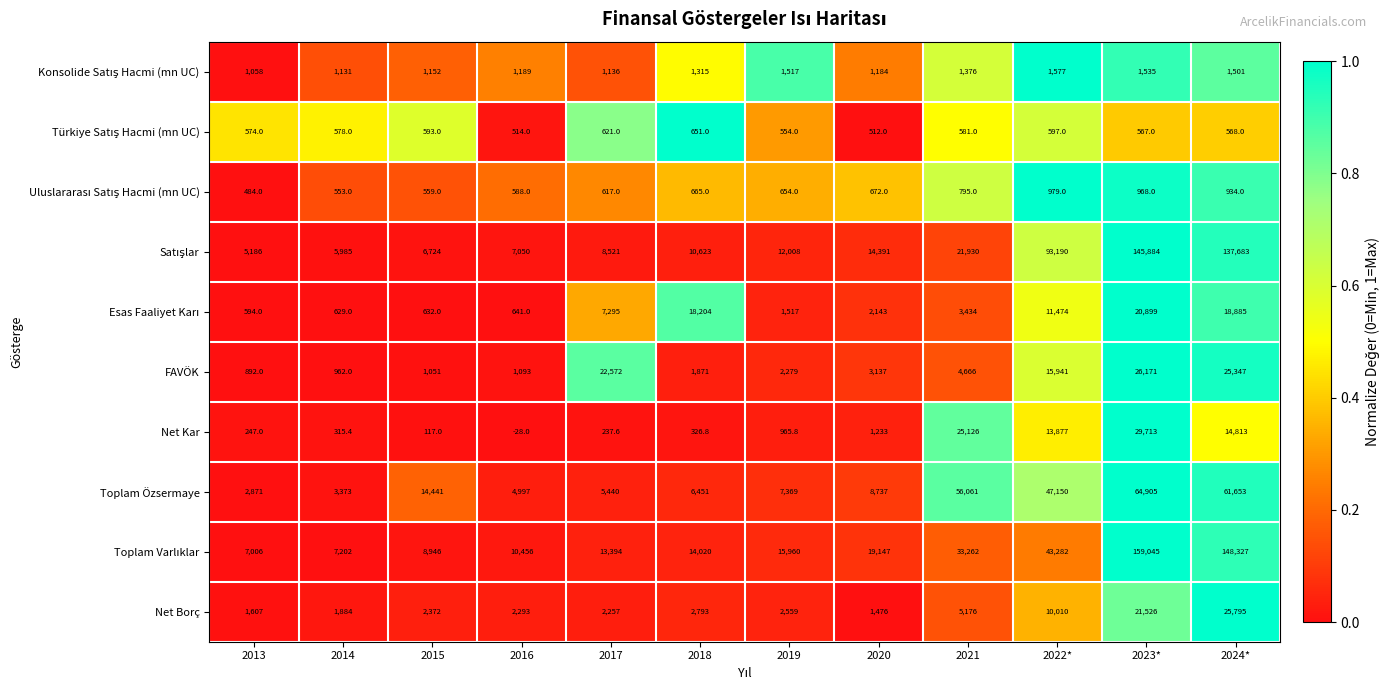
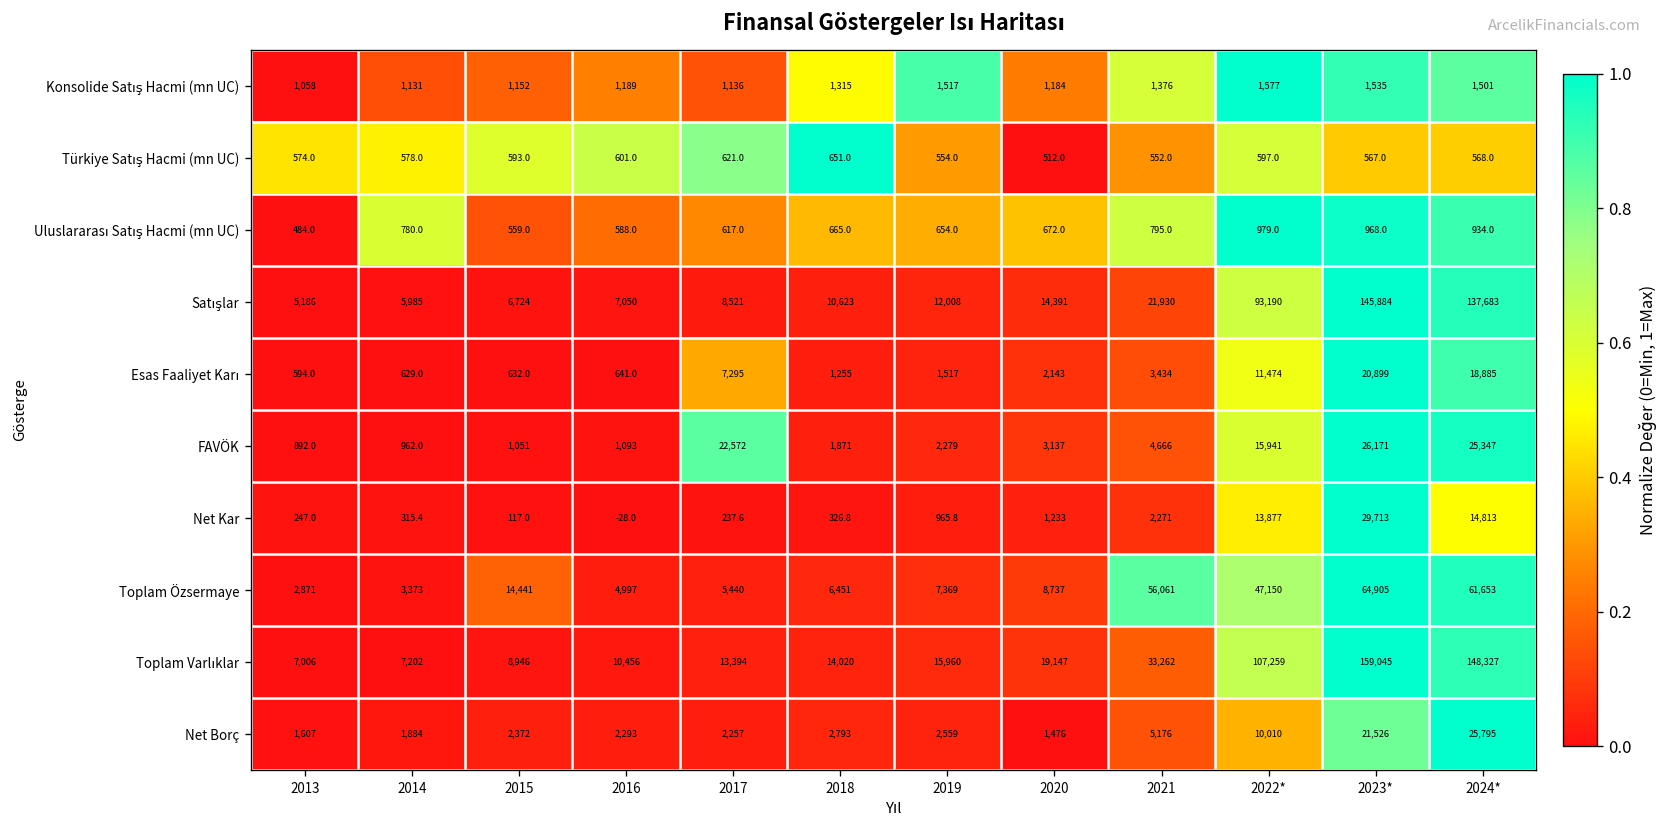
Türkiye Satış Hacmi (mn UC), 2016: 514.0 -> 601.0
Türkiye Satış Hacmi (mn UC), 2021: 581.0 -> 552.0
Uluslararası Satış Hacmi (mn UC), 2014: 553.0 -> 780.0
Esas Faaliyet Karı, 2018: 18,204 -> 1,255
Net Kar, 2021: 25,126 -> 2,271
Toplam Varlıklar, 2022*: 43,282 -> 107,259
